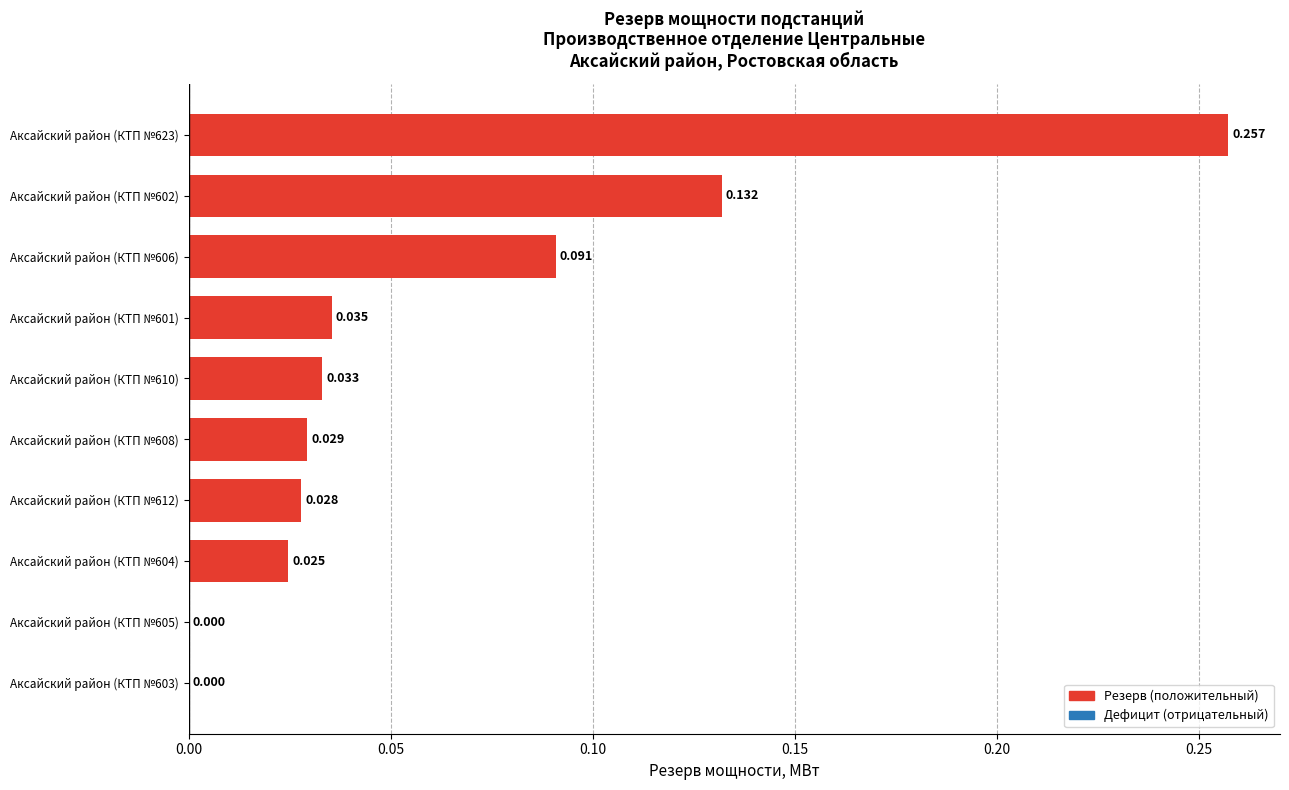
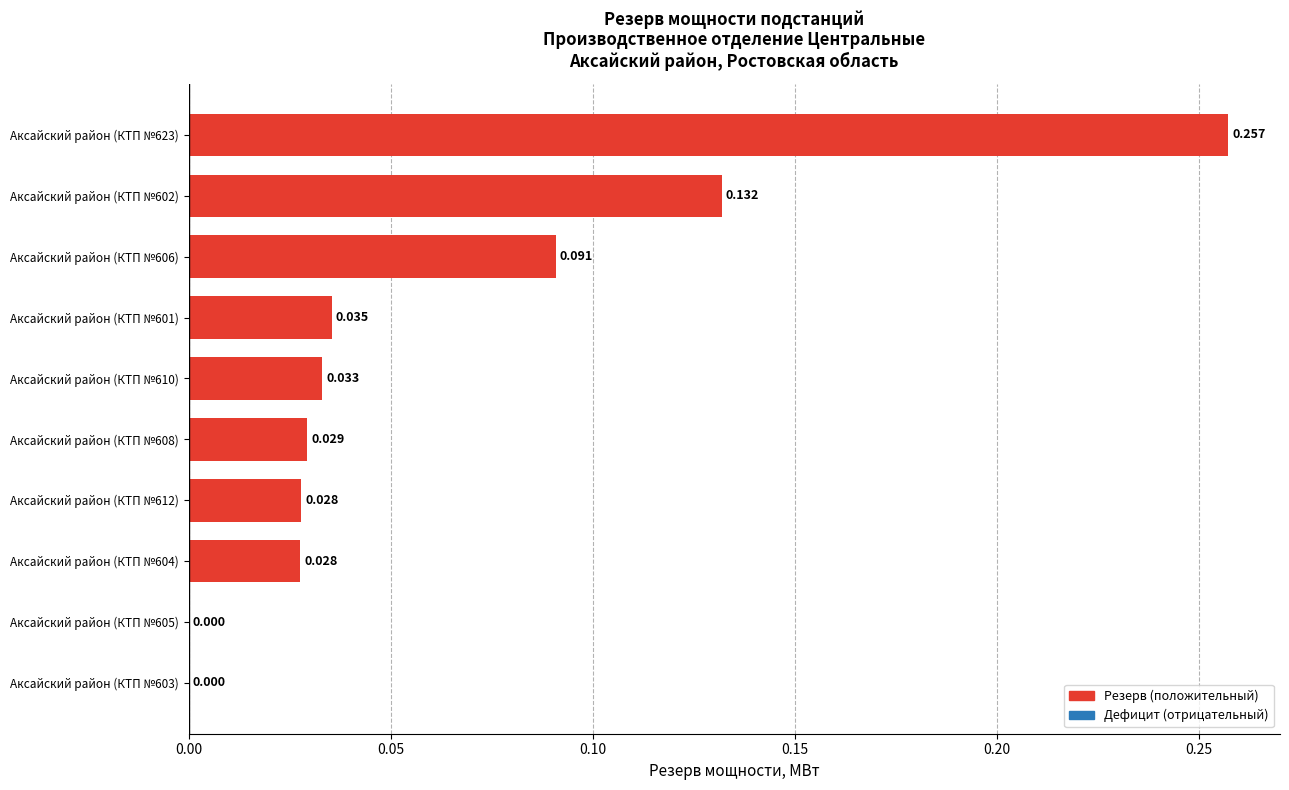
Аксайский район (КТП №604): 0.025 -> 0.028
